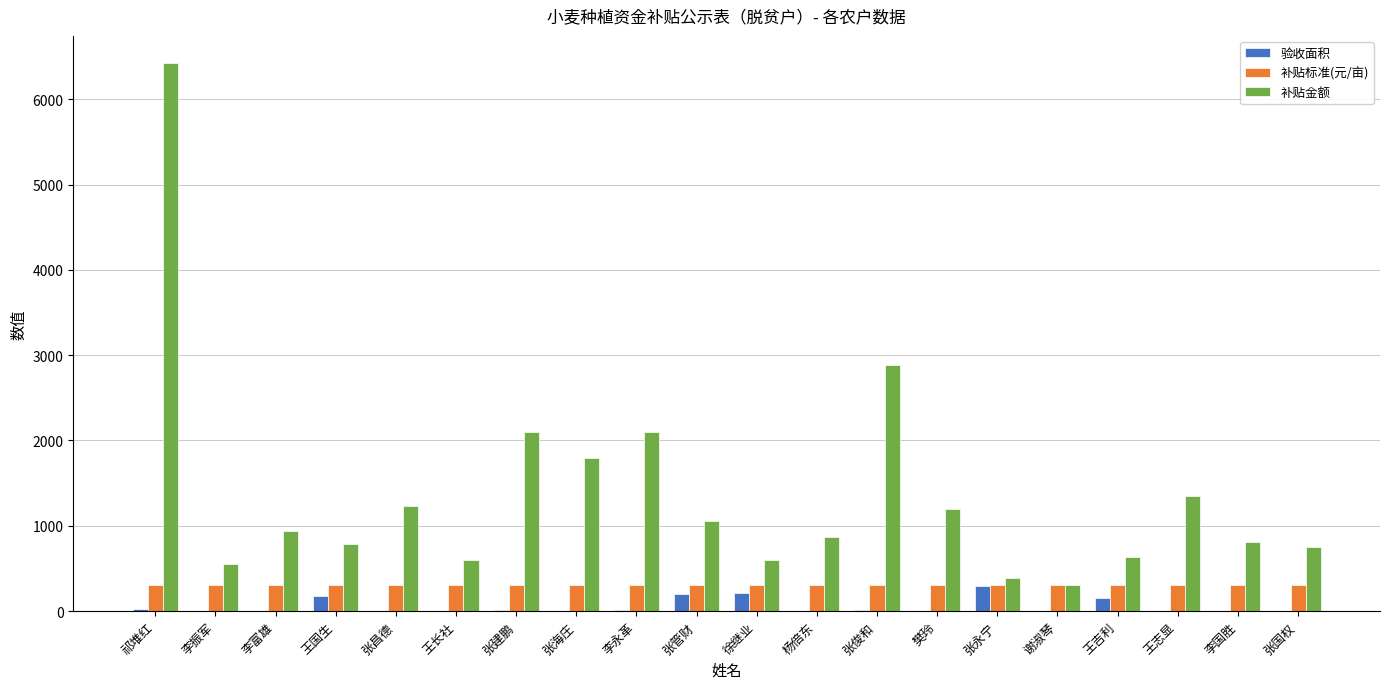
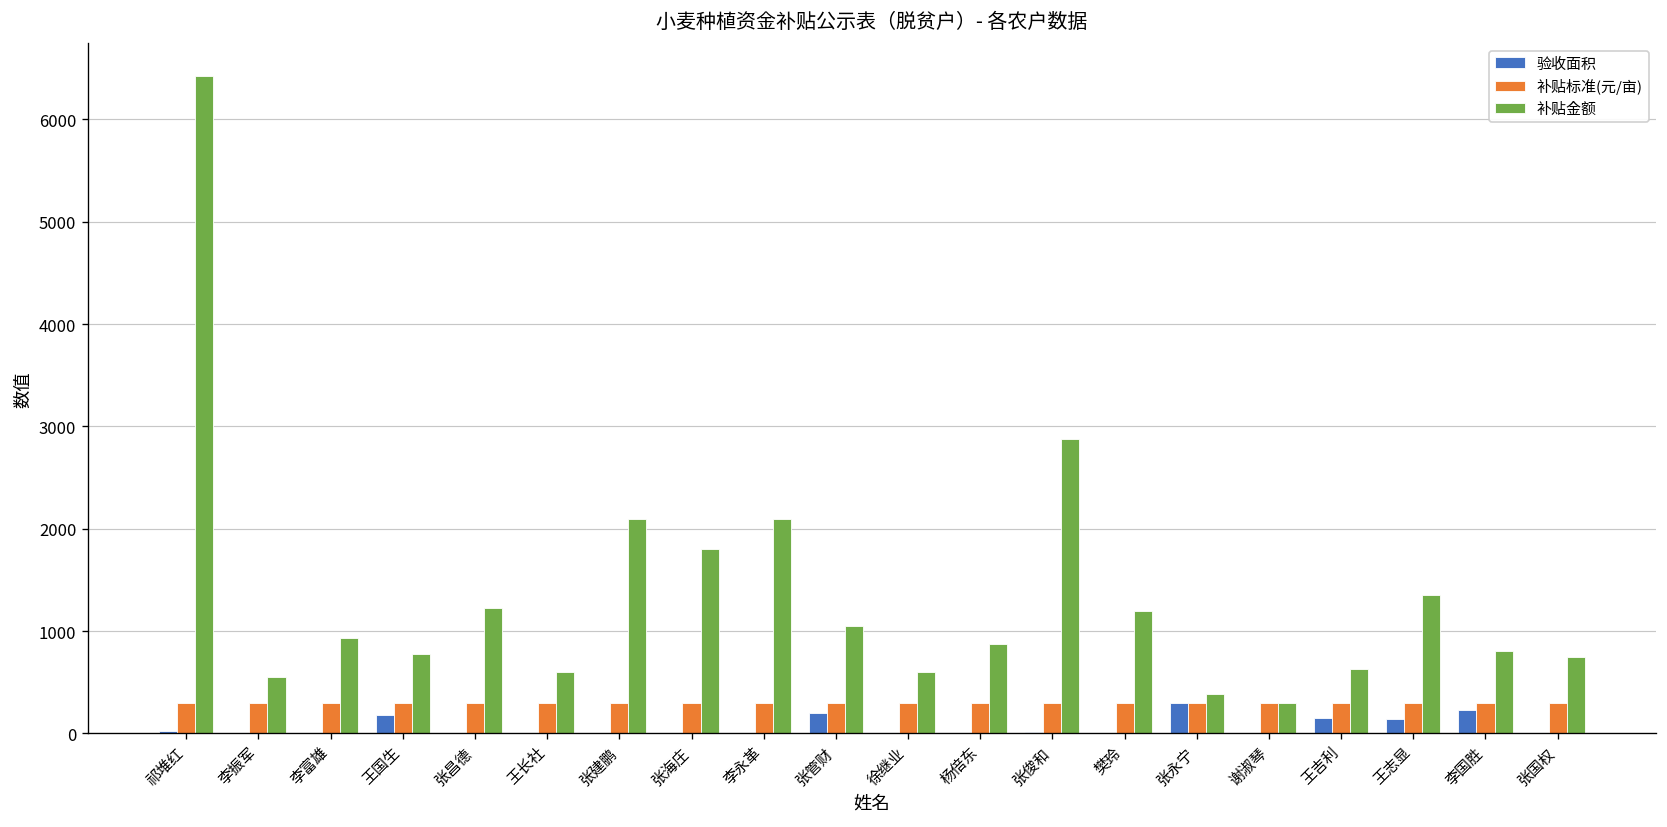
验收面积, 徐继业: 200 -> 0
验收面积, 王志显: 0 -> 100
验收面积, 李国胜: 0 -> 200
